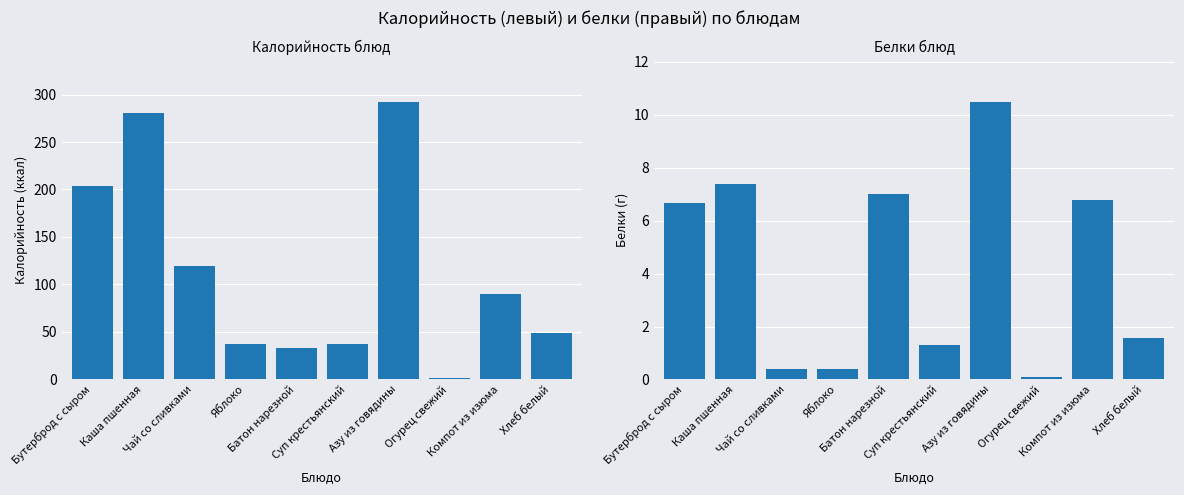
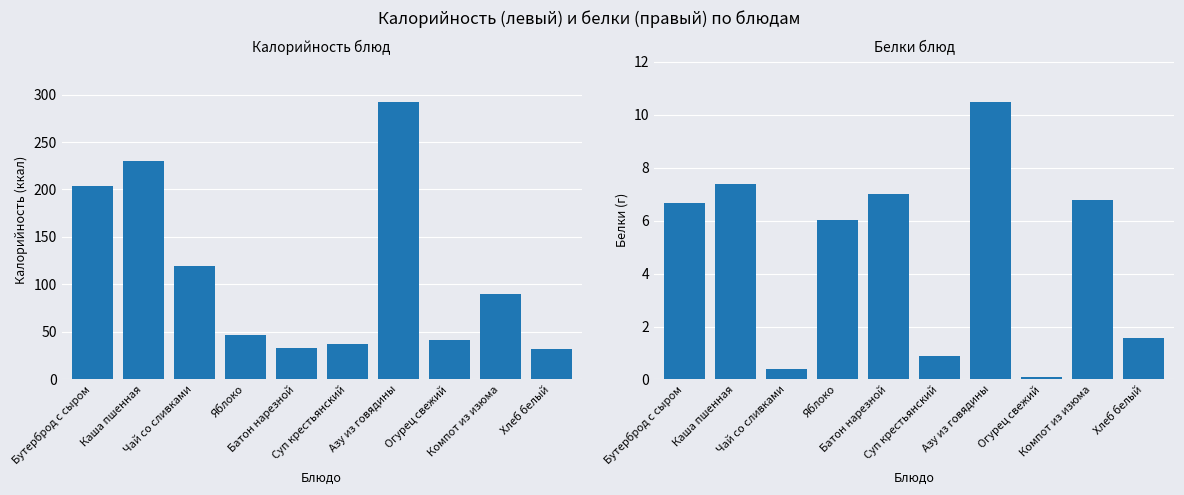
Калорийность блюд, Каша пшенная: 280 -> 230
Калорийность блюд, Яблоко: 40 -> 50
Калорийность блюд, Огурец свежий: 0 -> 40
Калорийность блюд, Хлеб белый: 50 -> 30
Белки блюд, Яблоко: 0.4 -> 6.0
Белки блюд, Суп крестьянский: 1.3 -> 0.9
